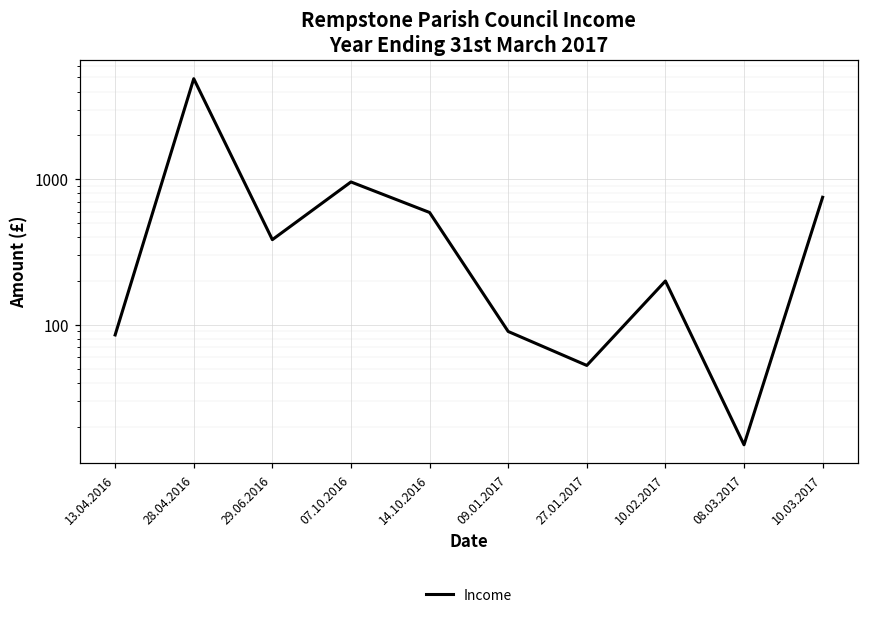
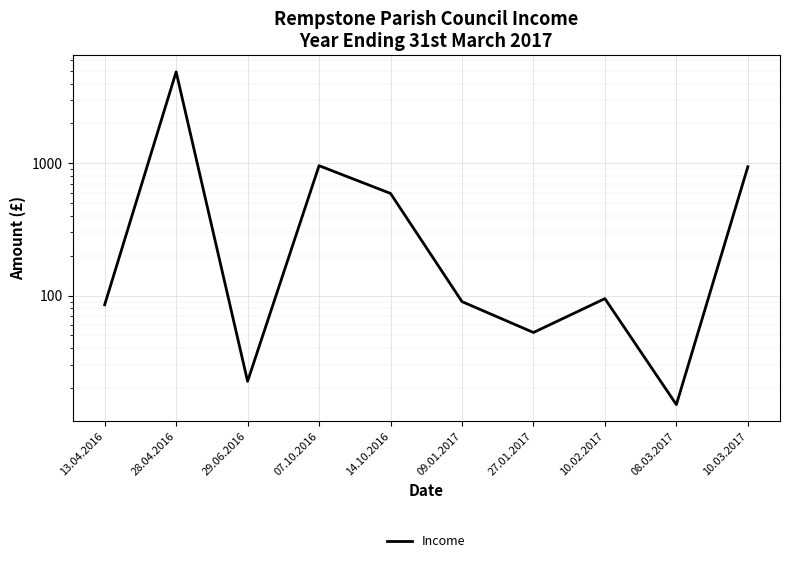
29.06.2016: 380 -> 23
10.02.2017: 200 -> 90
10.03.2017: 800 -> 900
